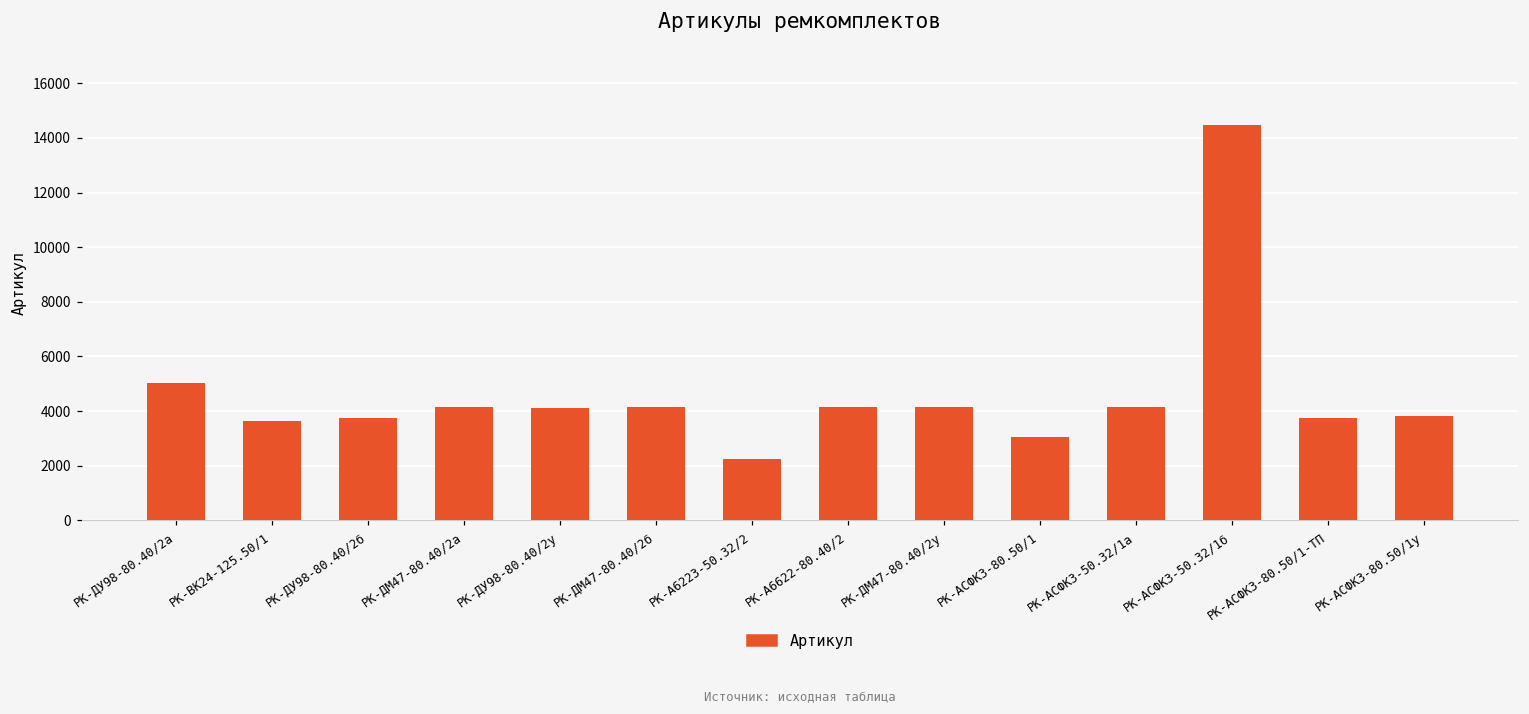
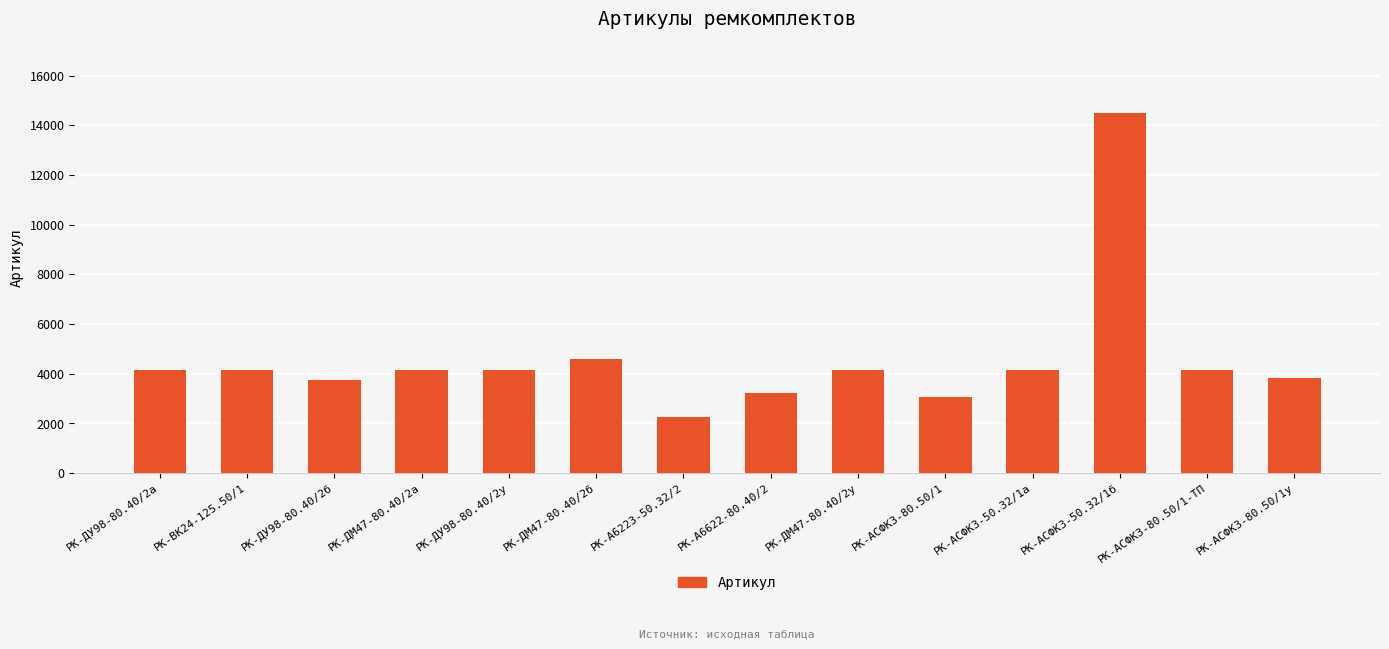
РК-ДУ98-80.40/2а: 5000 -> 4100
РК-ВК24-125.50/1: 3600 -> 4100
РК-ДМ47-80.40/2б: 4100 -> 4600
РК-А6622-80.40/2: 4100 -> 3200
РК-АСФК3-80.50/1-ТП: 3800 -> 4100
